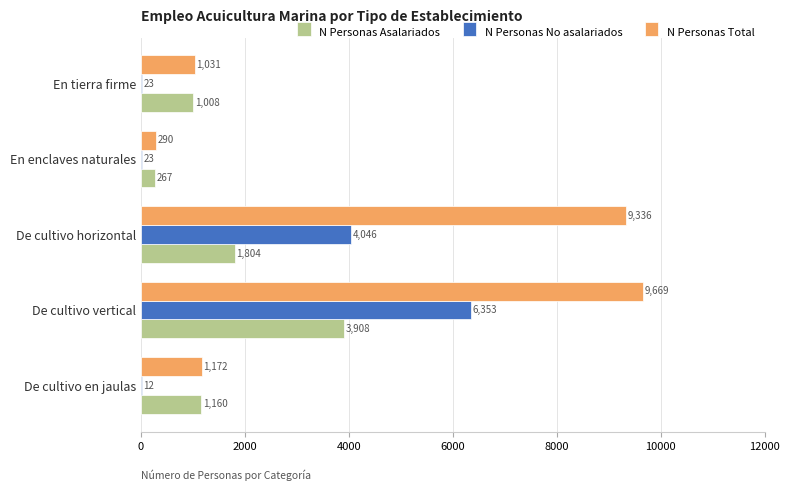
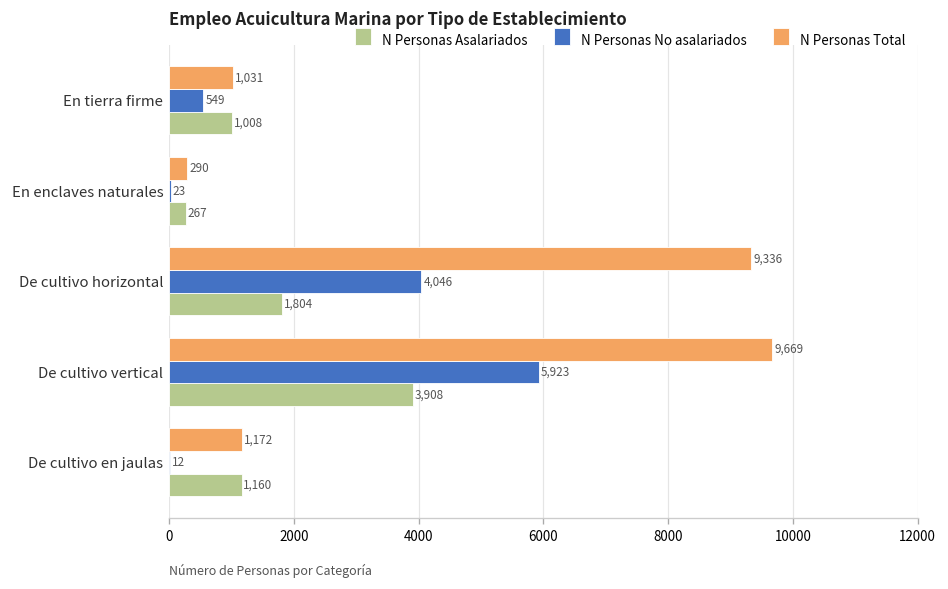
N Personas No asalariados, En tierra firme: 23 -> 549
N Personas No asalariados, De cultivo vertical: 6,353 -> 5,923
